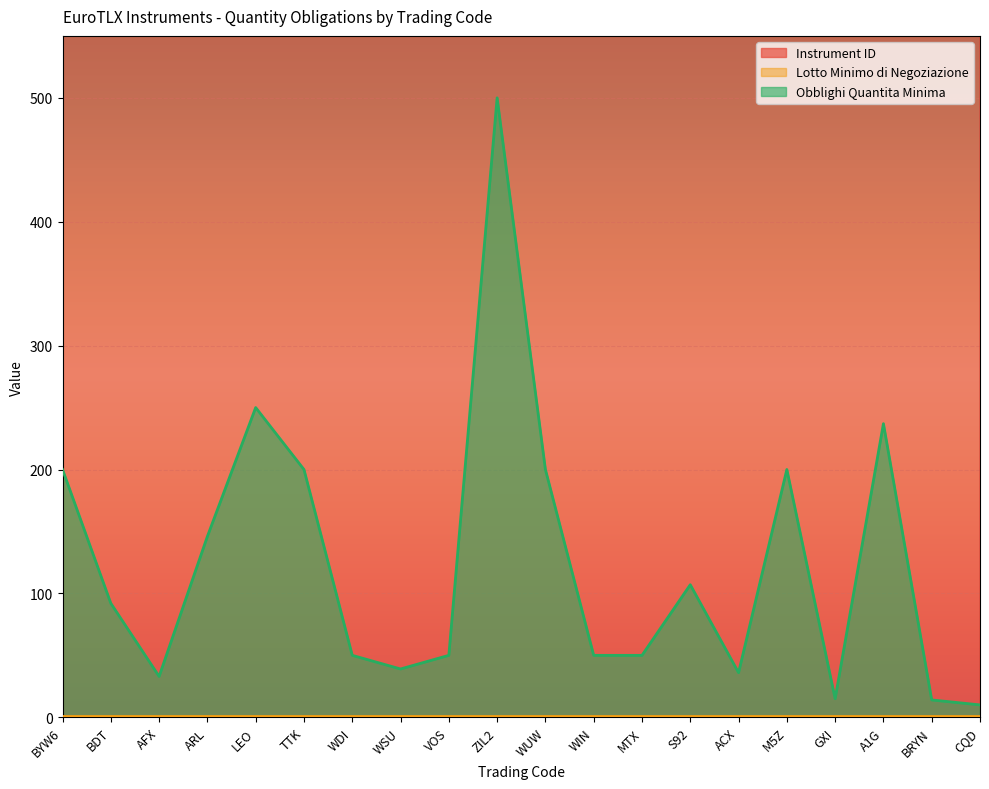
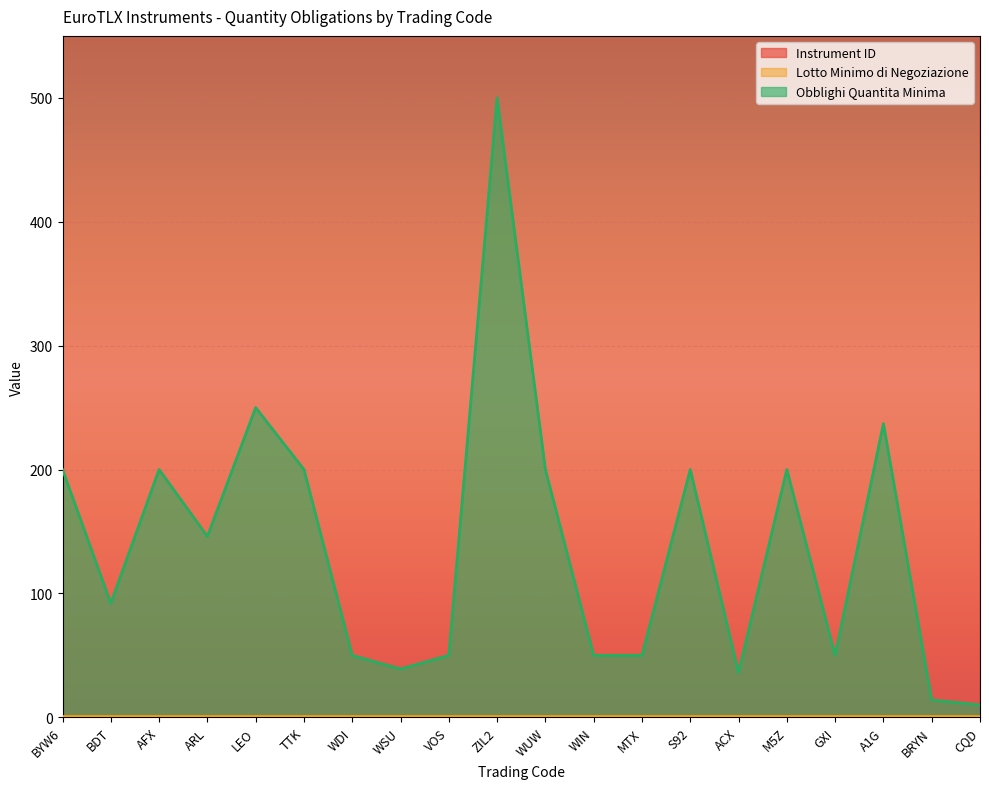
Obblighi Quantita Minima, AFX: 33 -> 200
Obblighi Quantita Minima, S92: 107 -> 200
Obblighi Quantita Minima, GXI: 15 -> 50
